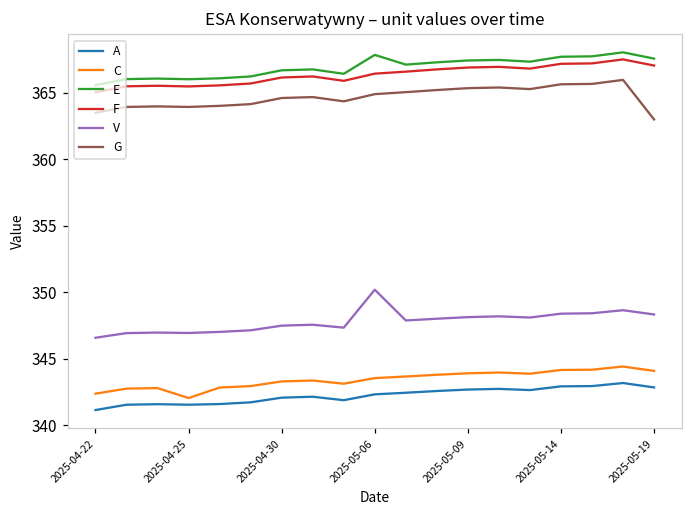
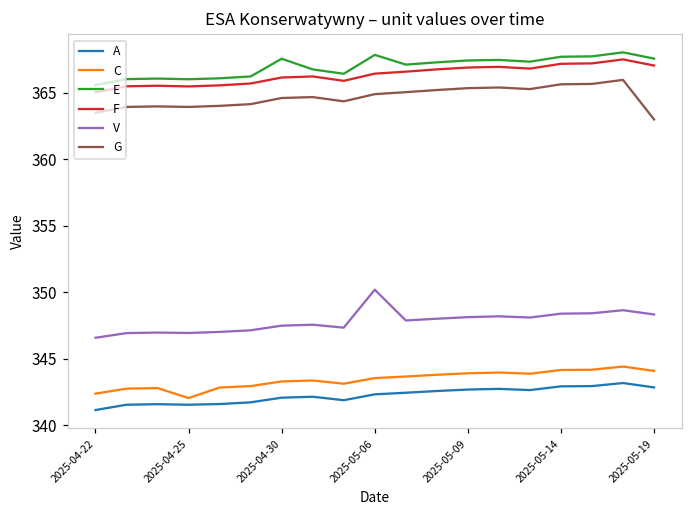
E, 2025-04-30: 366.7 -> 367.5
